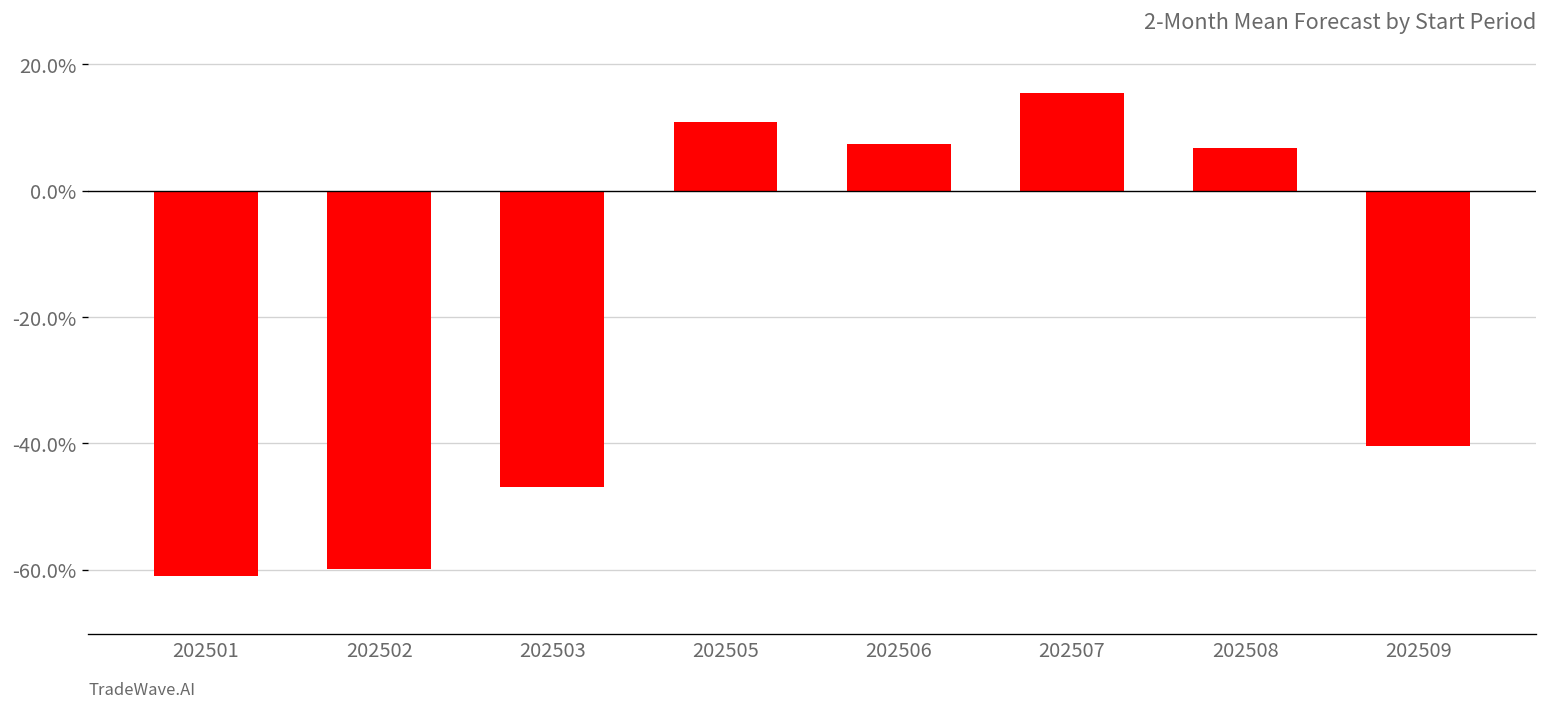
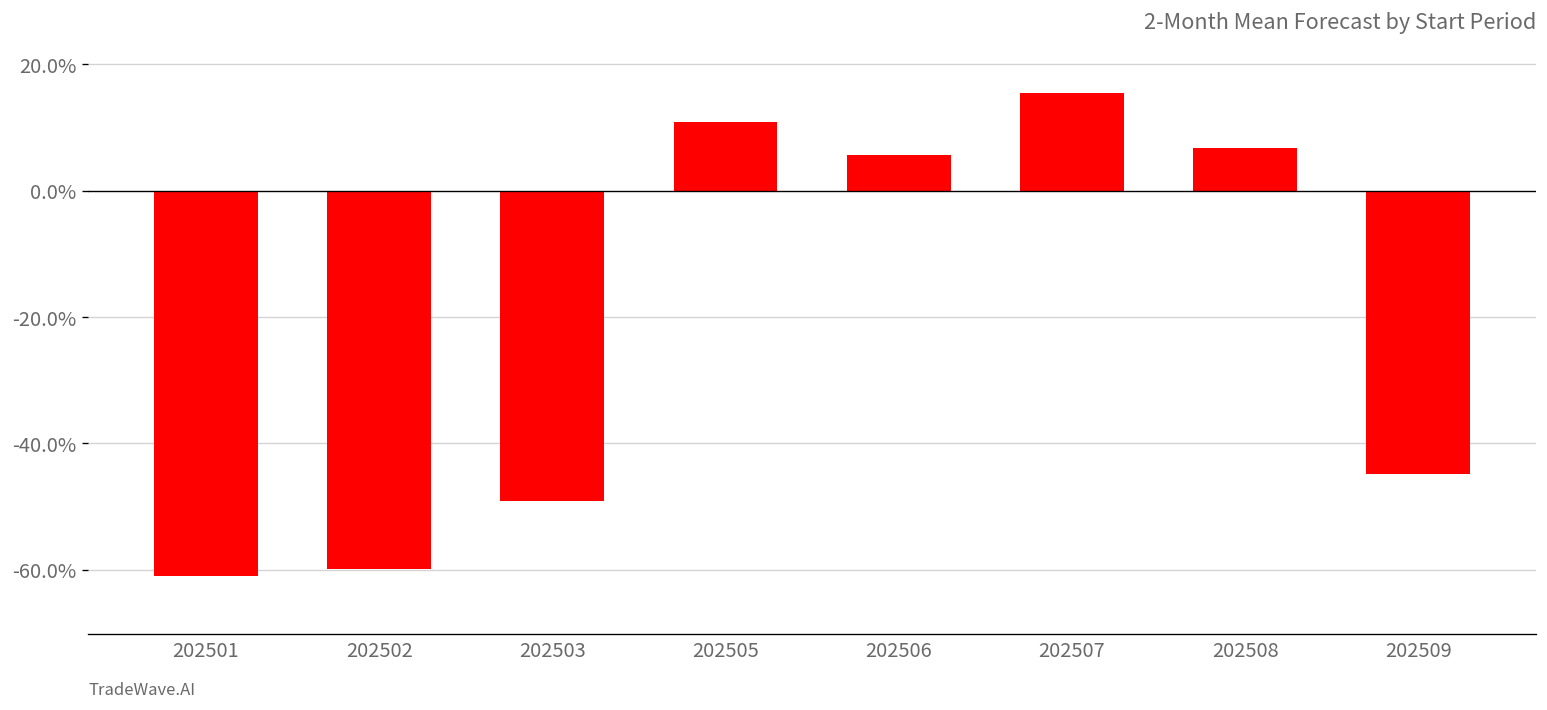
202503: -47% -> -49%
202506: 7% -> 6%
202509: -40% -> -45%
